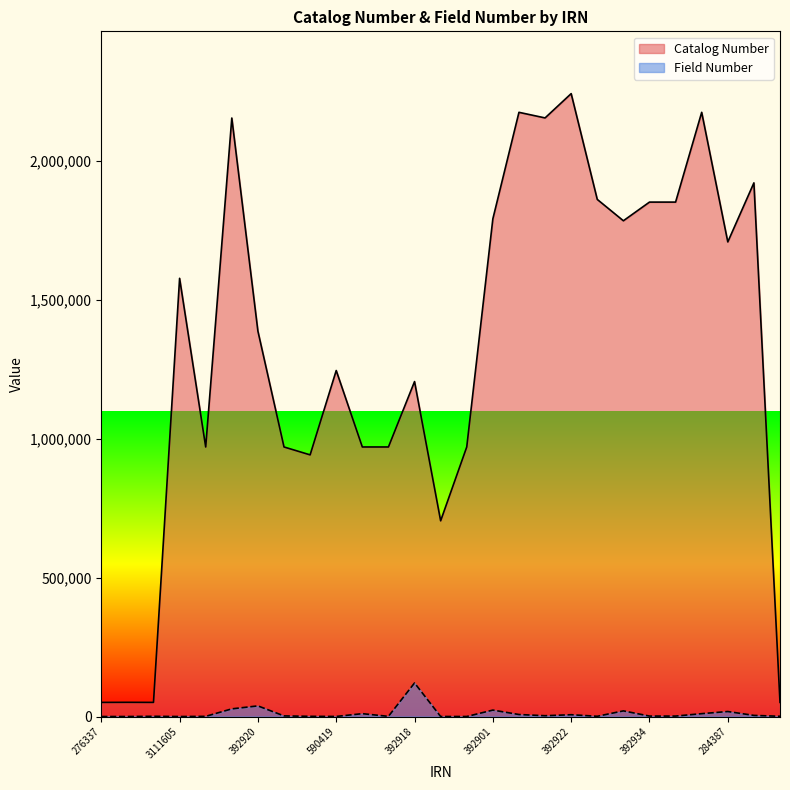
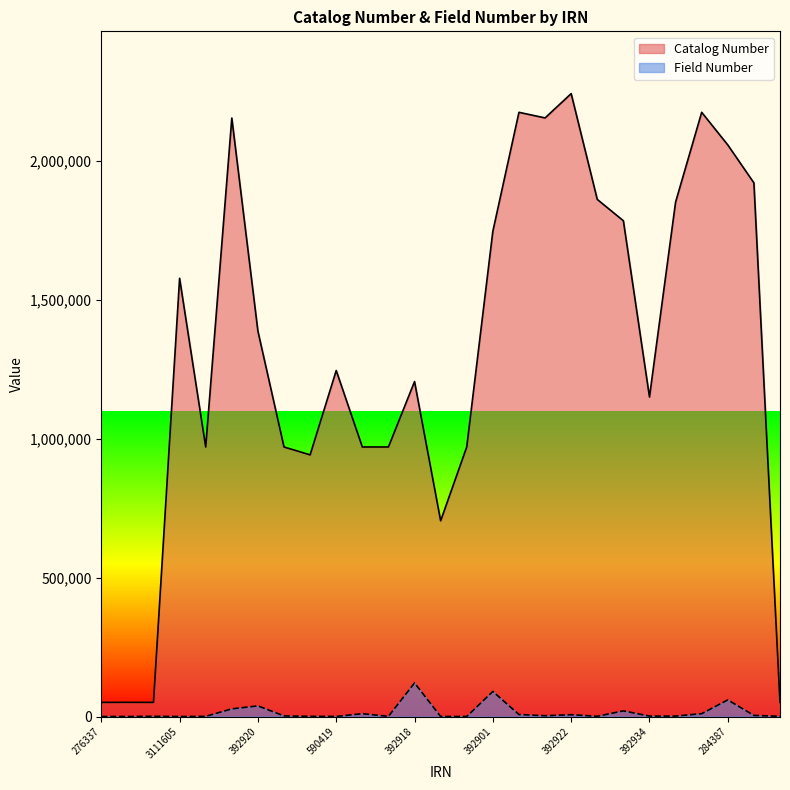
Catalog Number, 392901: 1,790,000 -> 1,750,000
Field Number, 392901: 20,000 -> 90,000
Catalog Number, 392934: 1,850,000 -> 1,150,000
Catalog Number, 284387: 1,710,000 -> 2,060,000
Field Number, 284387: 20,000 -> 60,000
